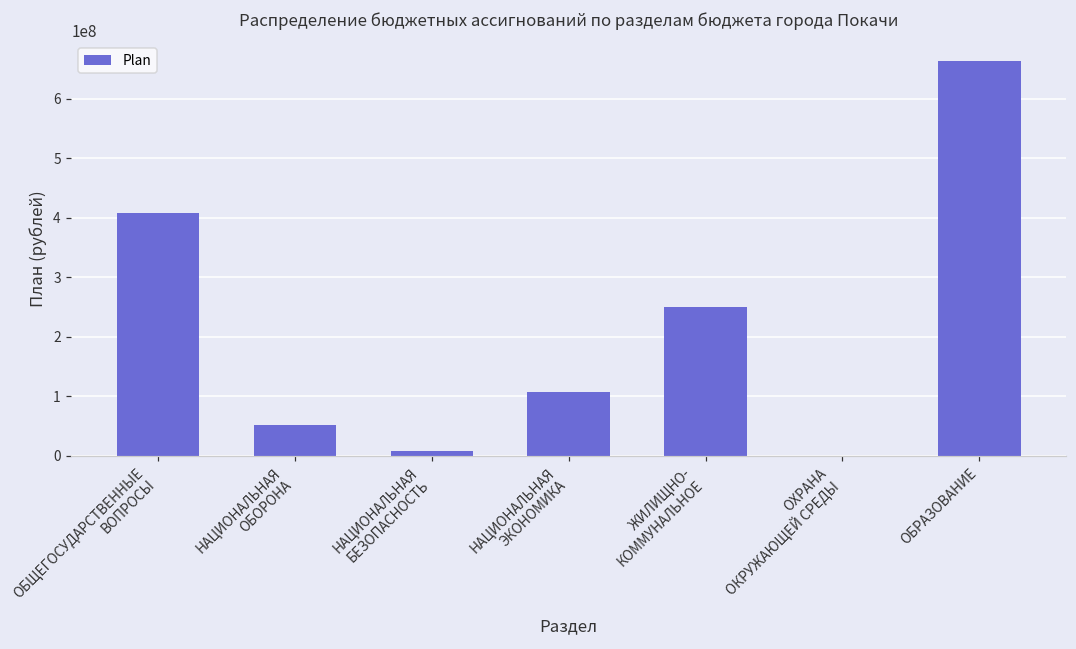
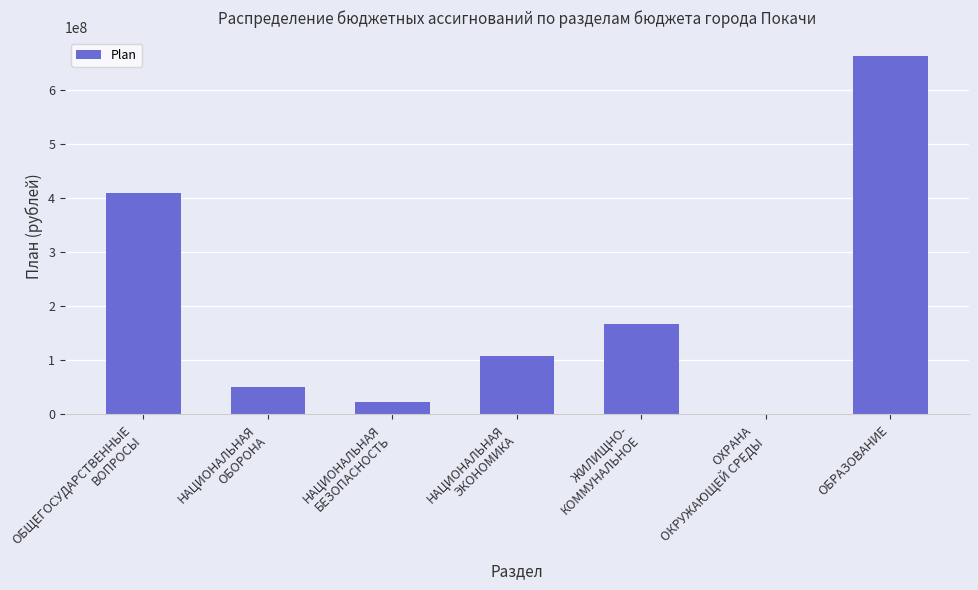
НАЦИОНАЛЬНАЯ БЕЗОПАСНОСТЬ: 10000000 -> 20000000
ЖИЛИЩНО- КОММУНАЛЬНОЕ: 250000000 -> 170000000
